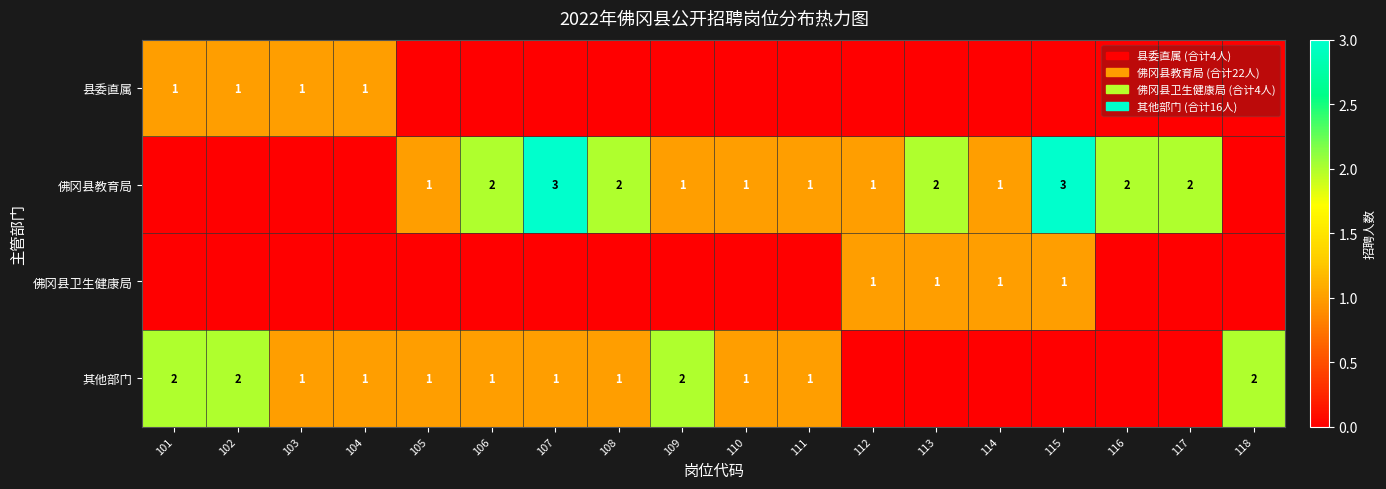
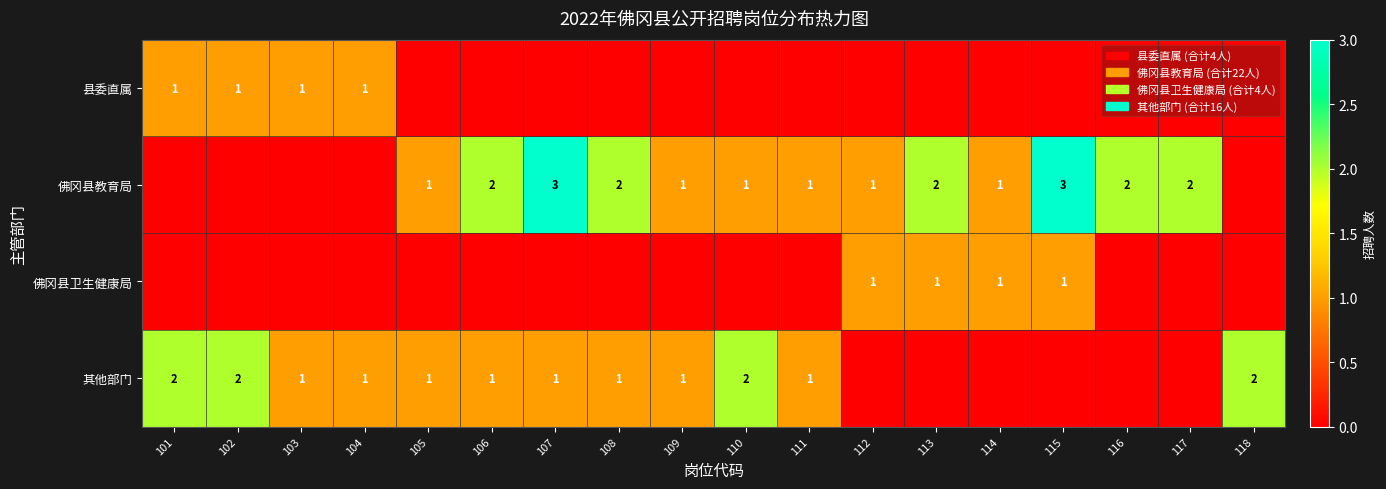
其他部门, 109: 2 -> 1
其他部门, 110: 1 -> 2
